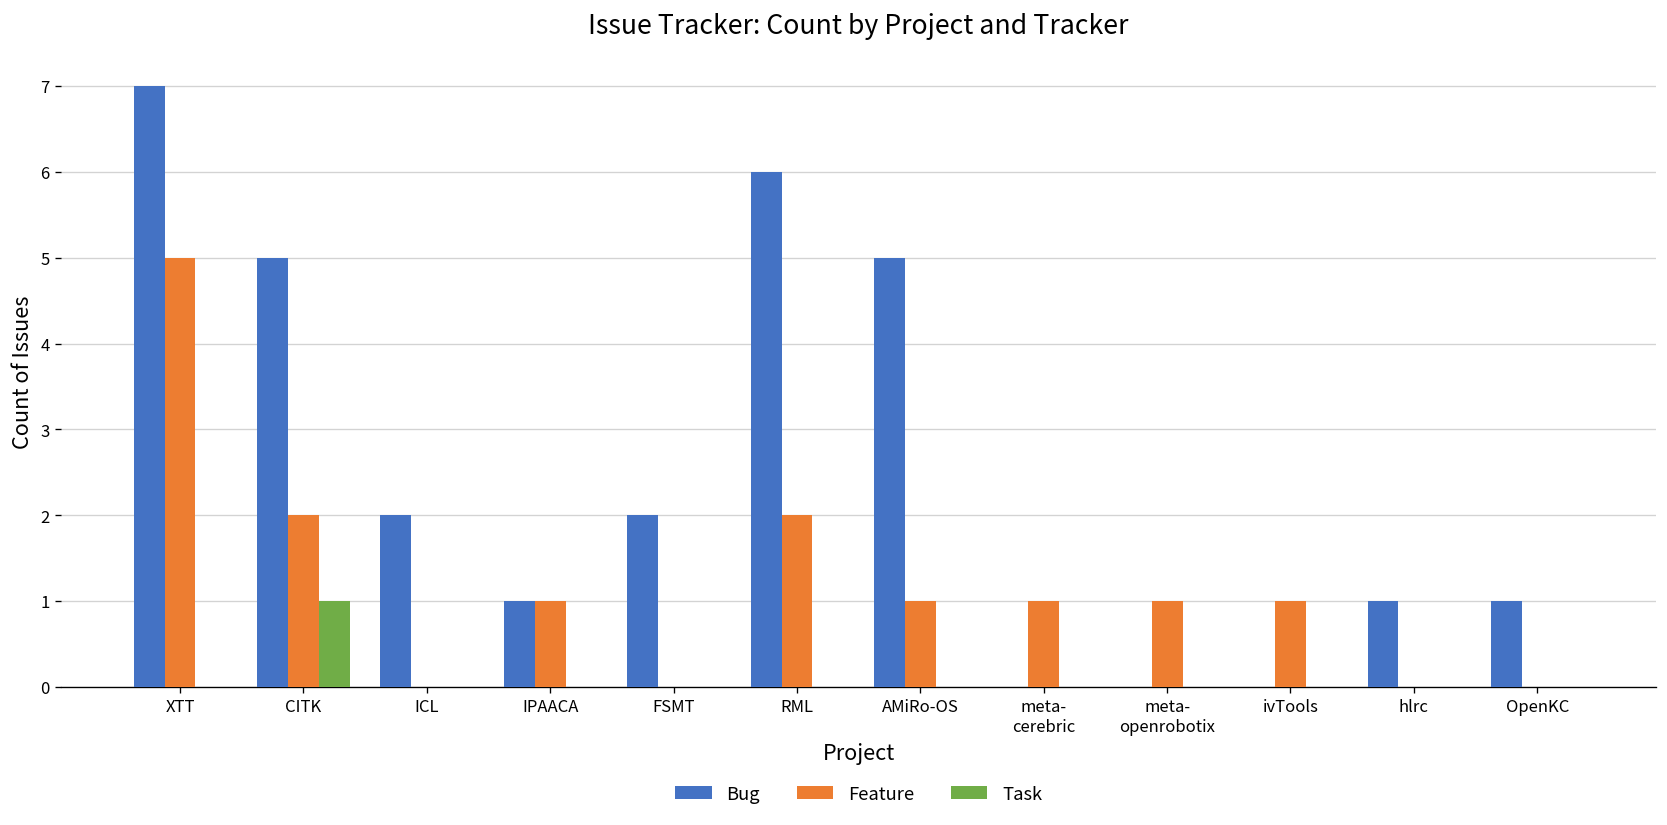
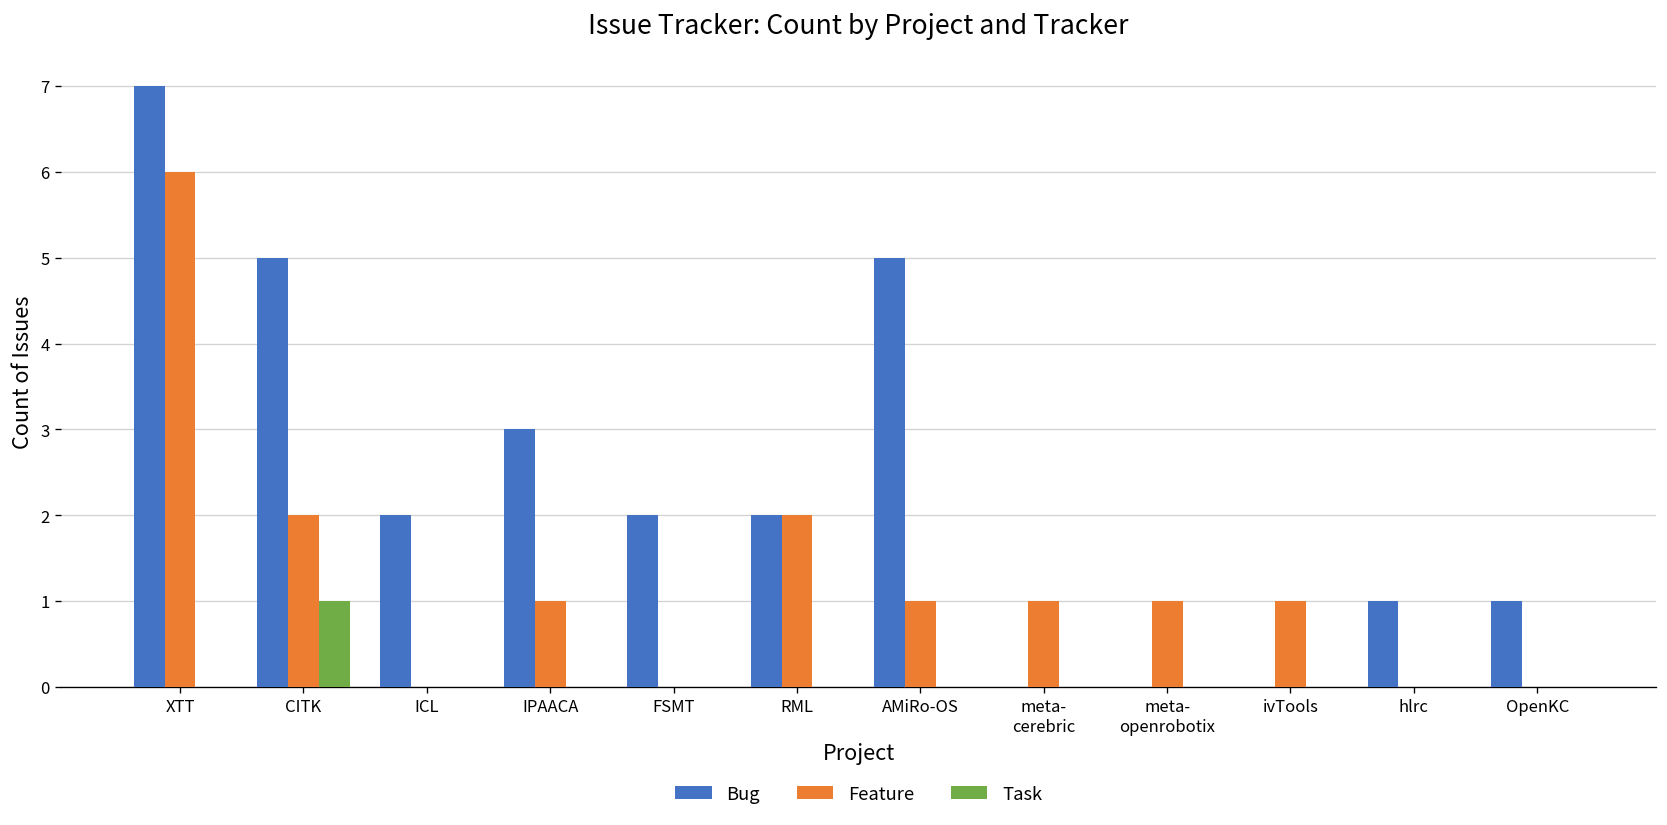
Feature, XTT: 5 -> 6
Bug, IPAACA: 1 -> 3
Bug, RML: 6 -> 2
